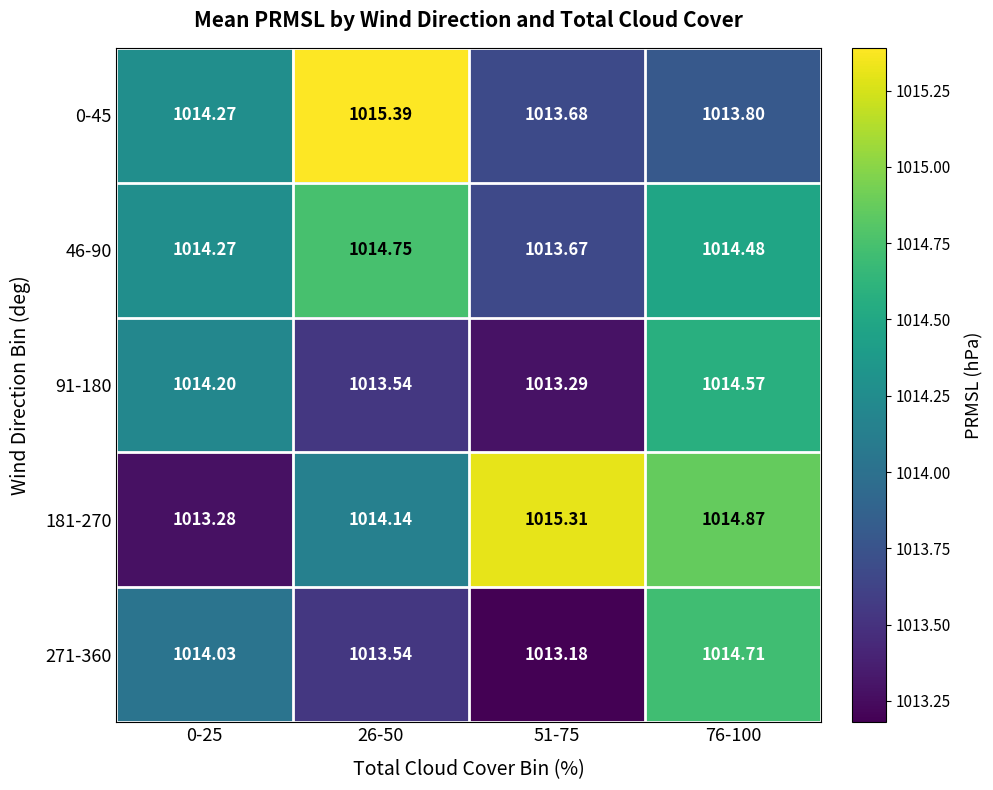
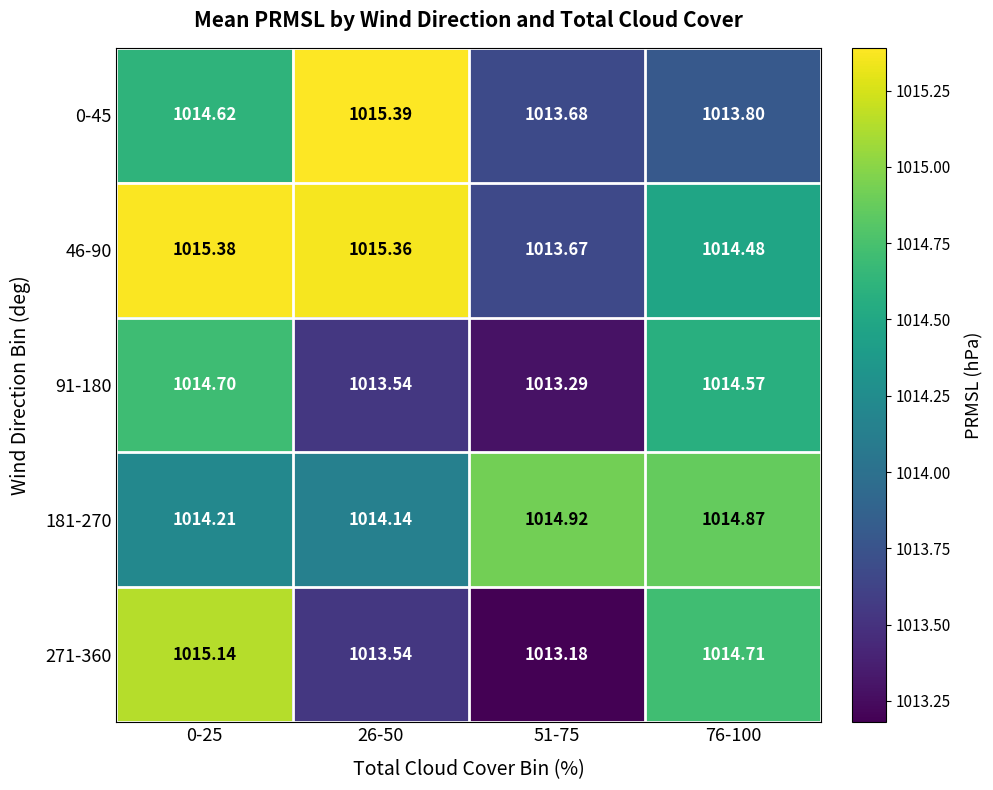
0-45, 0-25: 1014.27 -> 1014.62
46-90, 0-25: 1014.27 -> 1015.38
46-90, 26-50: 1014.75 -> 1015.36
91-180, 0-25: 1014.20 -> 1014.70
181-270, 0-25: 1013.28 -> 1014.21
181-270, 51-75: 1015.31 -> 1014.92
271-360, 0-25: 1014.03 -> 1015.14
